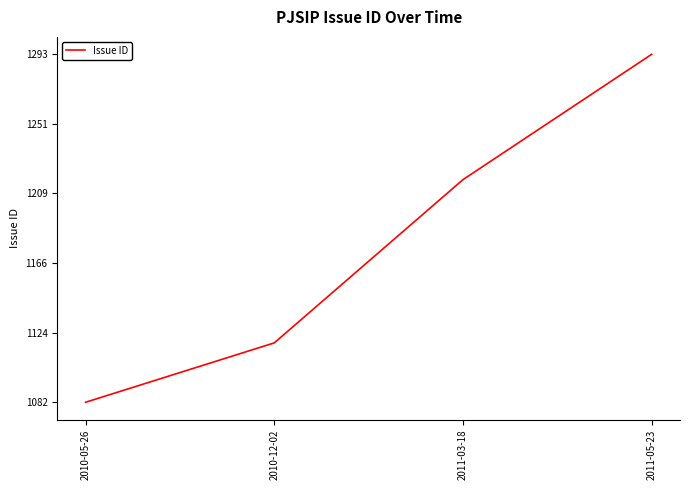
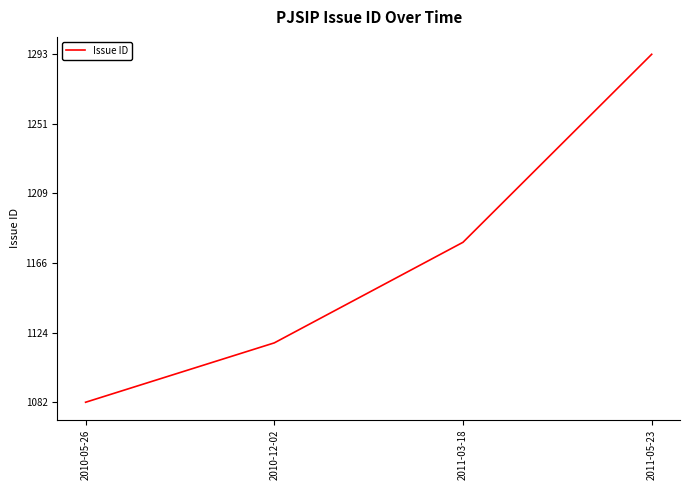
2011-03-18: 1217 -> 1179
